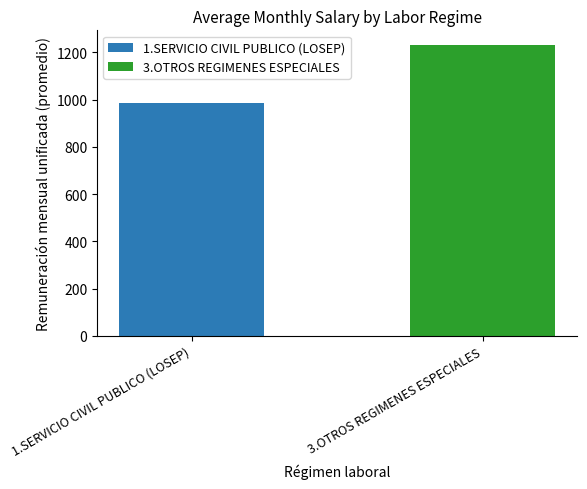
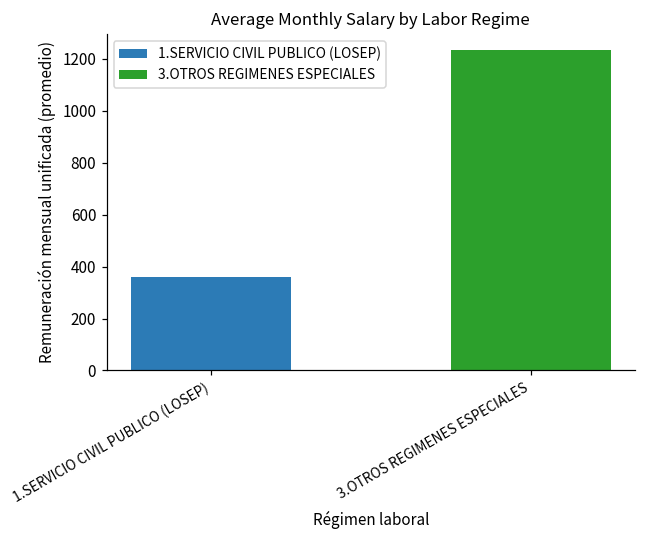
1.SERVICIO CIVIL PUBLICO (LOSEP): 990 -> 360
